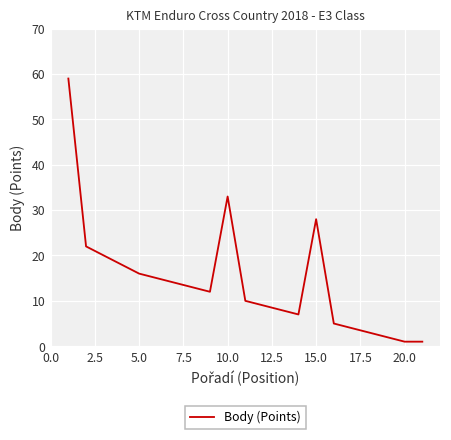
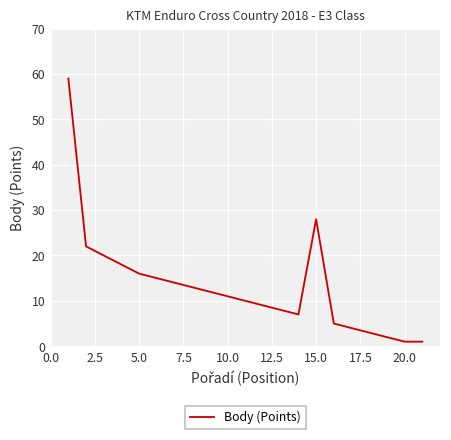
10.0: 33 -> 11
